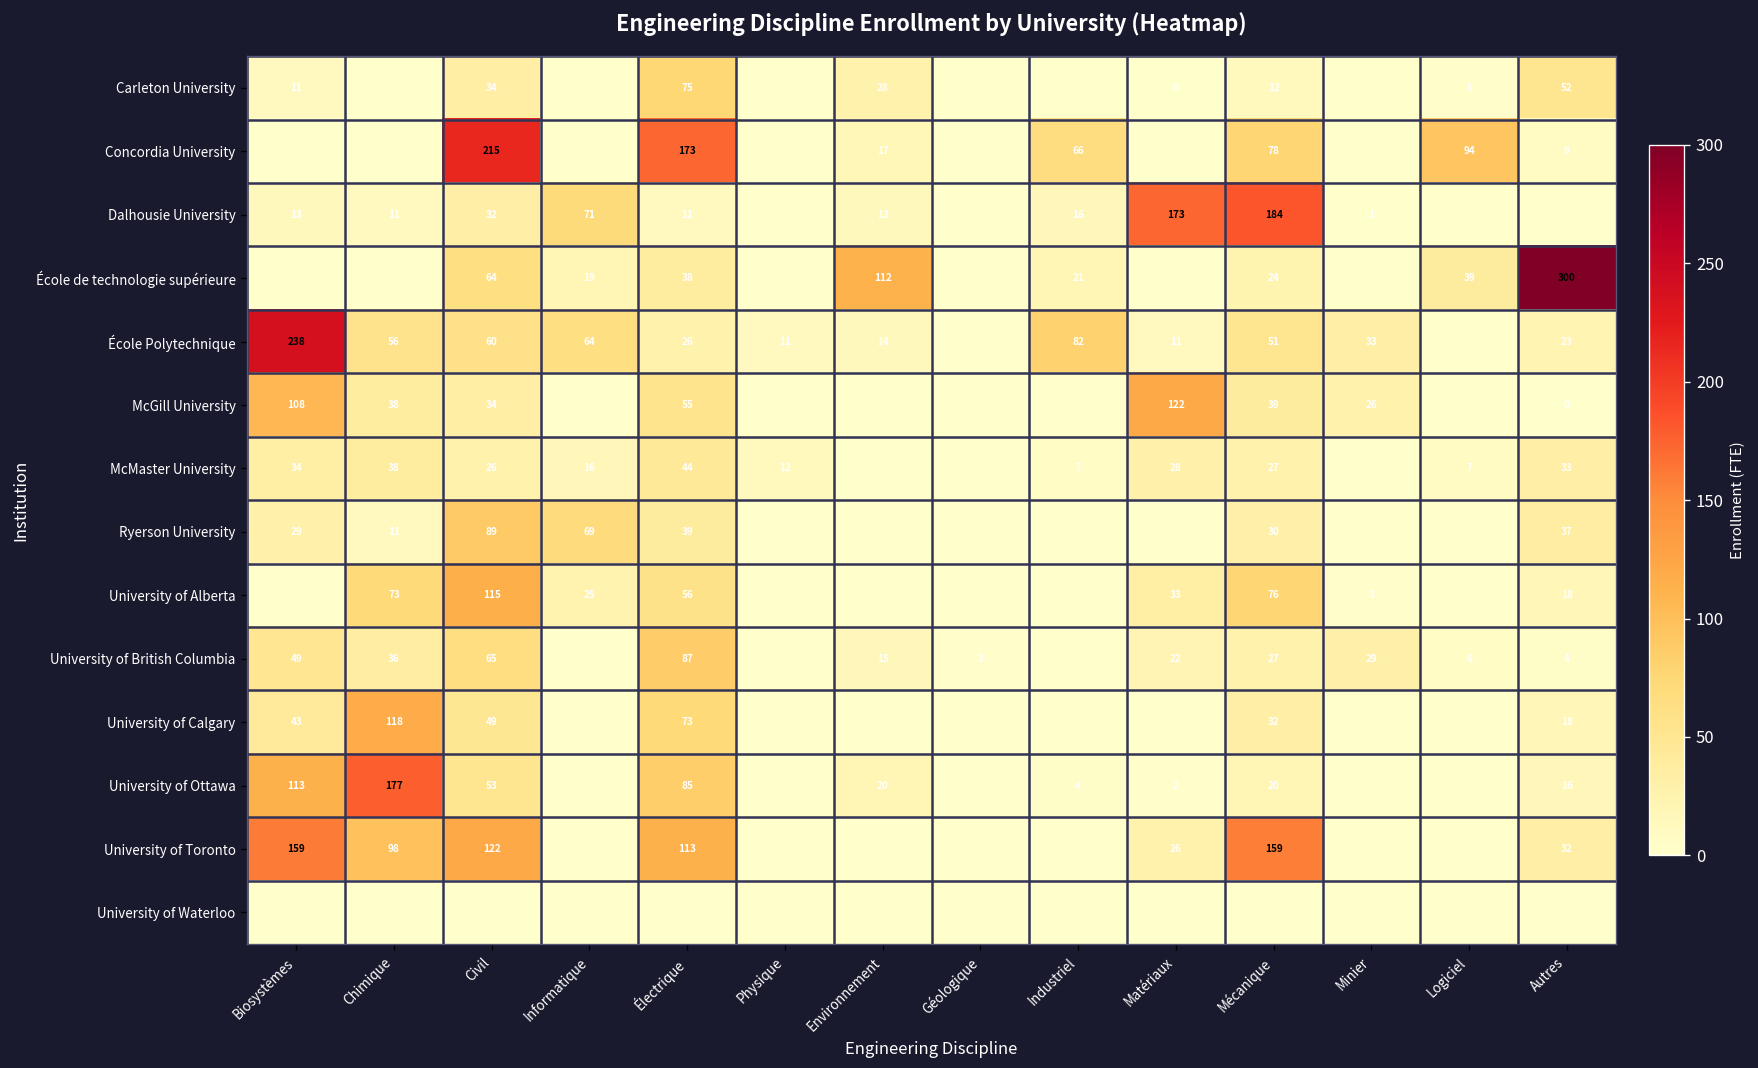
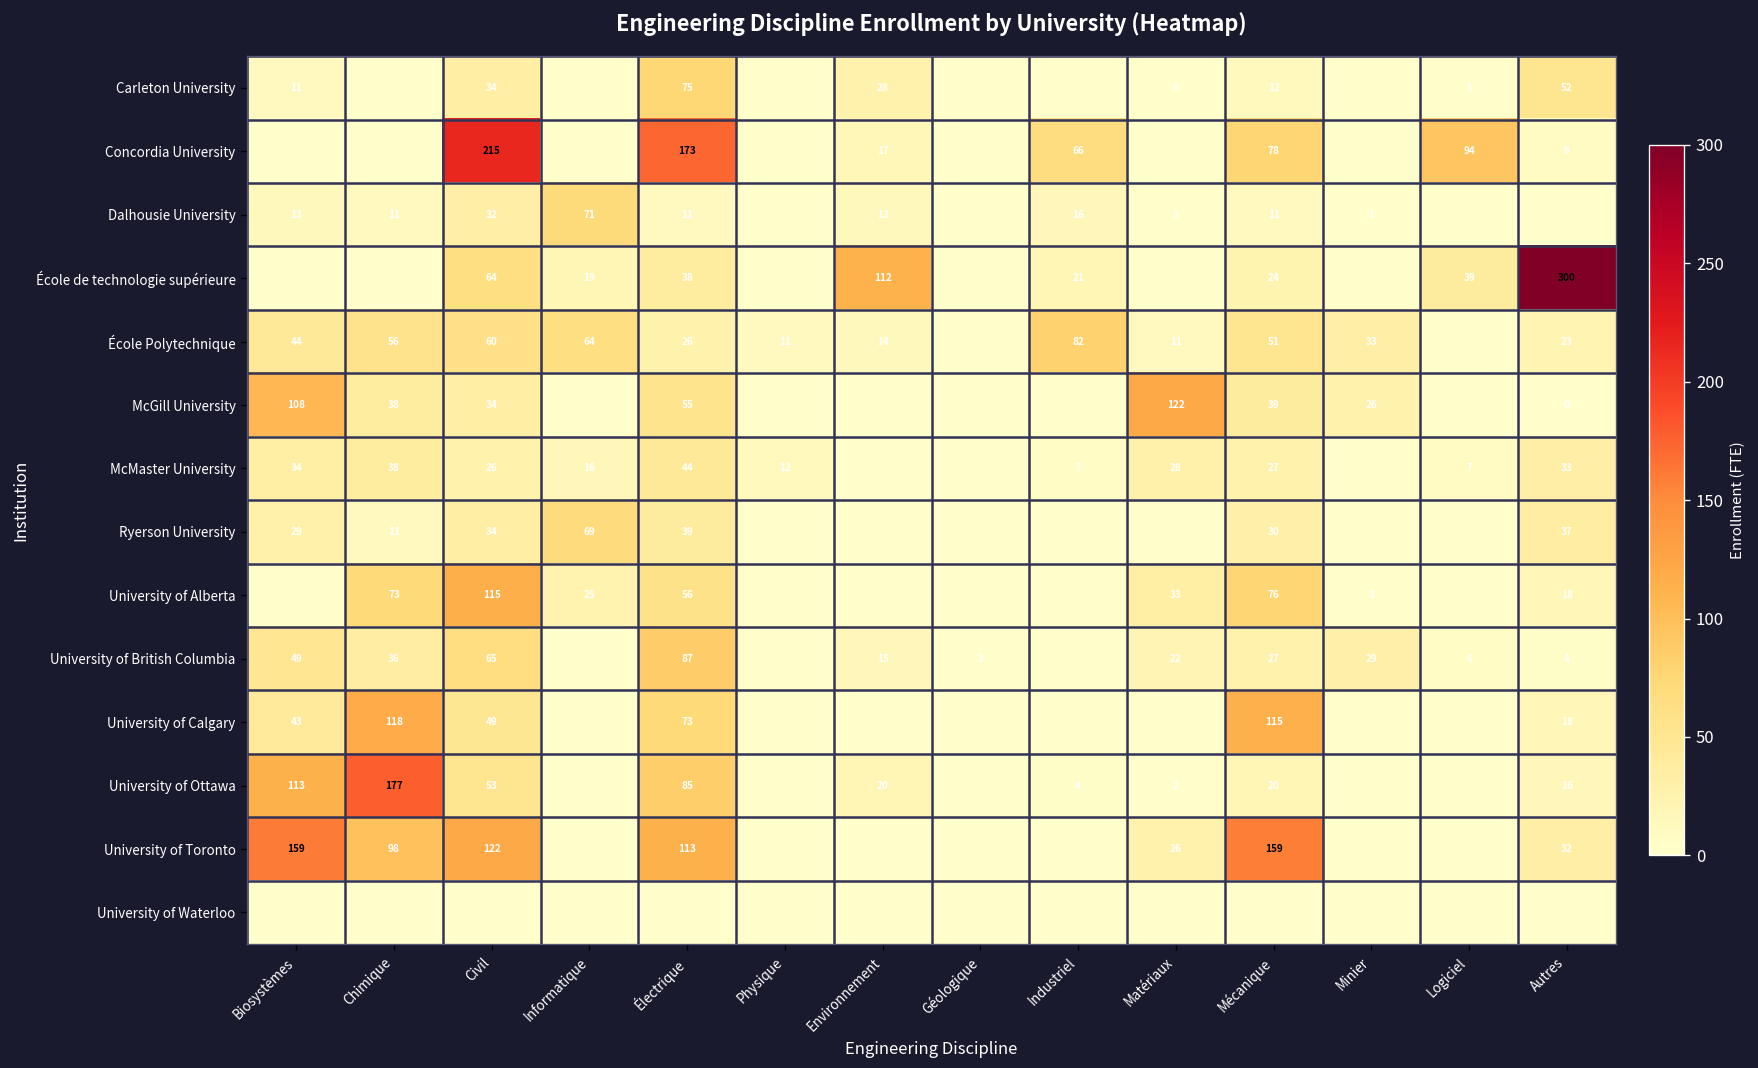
Dalhousie University, Matériaux: 173 -> 3
Dalhousie University, Mécanique: 184 -> 11
École Polytechnique, Biosystèmes: 238 -> 44
Ryerson University, Civil: 89 -> 34
University of Calgary, Mécanique: 32 -> 115
